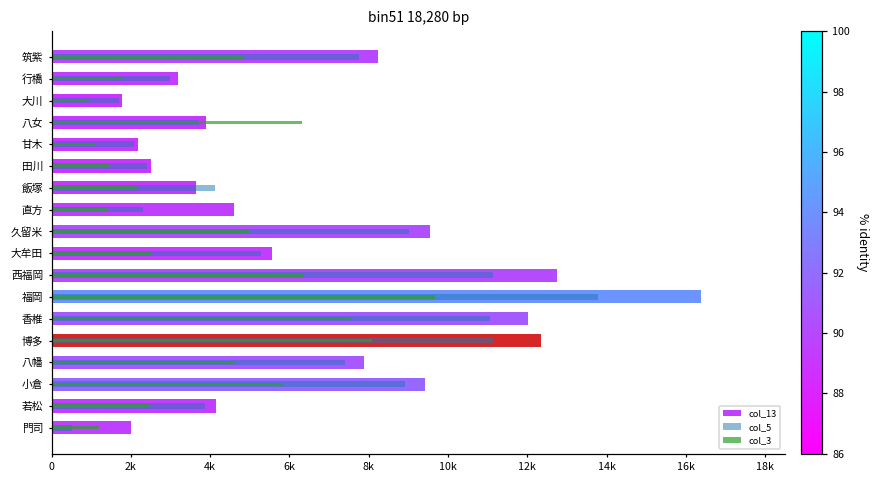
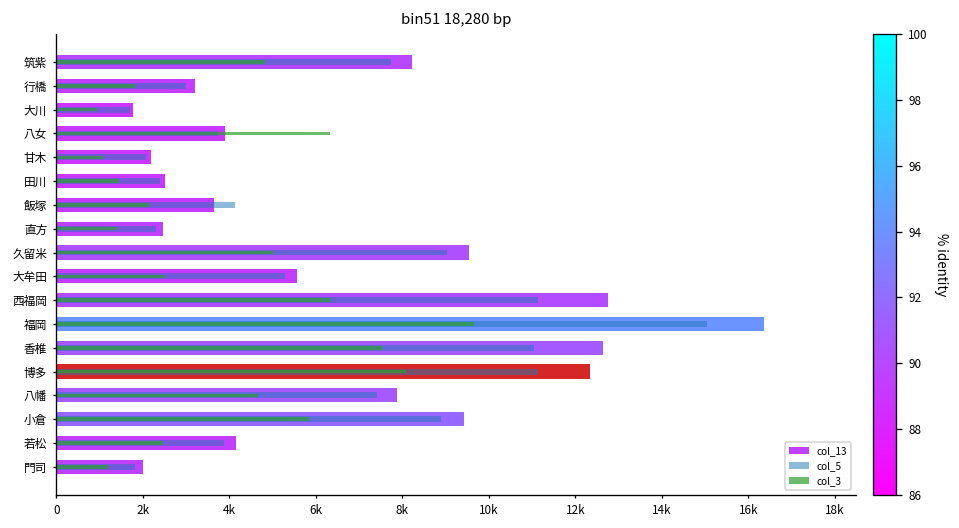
col_13, 直方: 4600 -> 2500
col_5, 福岡: 13800 -> 15100
col_13, 香椎: 12000 -> 12600
col_5, 門司: 500 -> 1800
